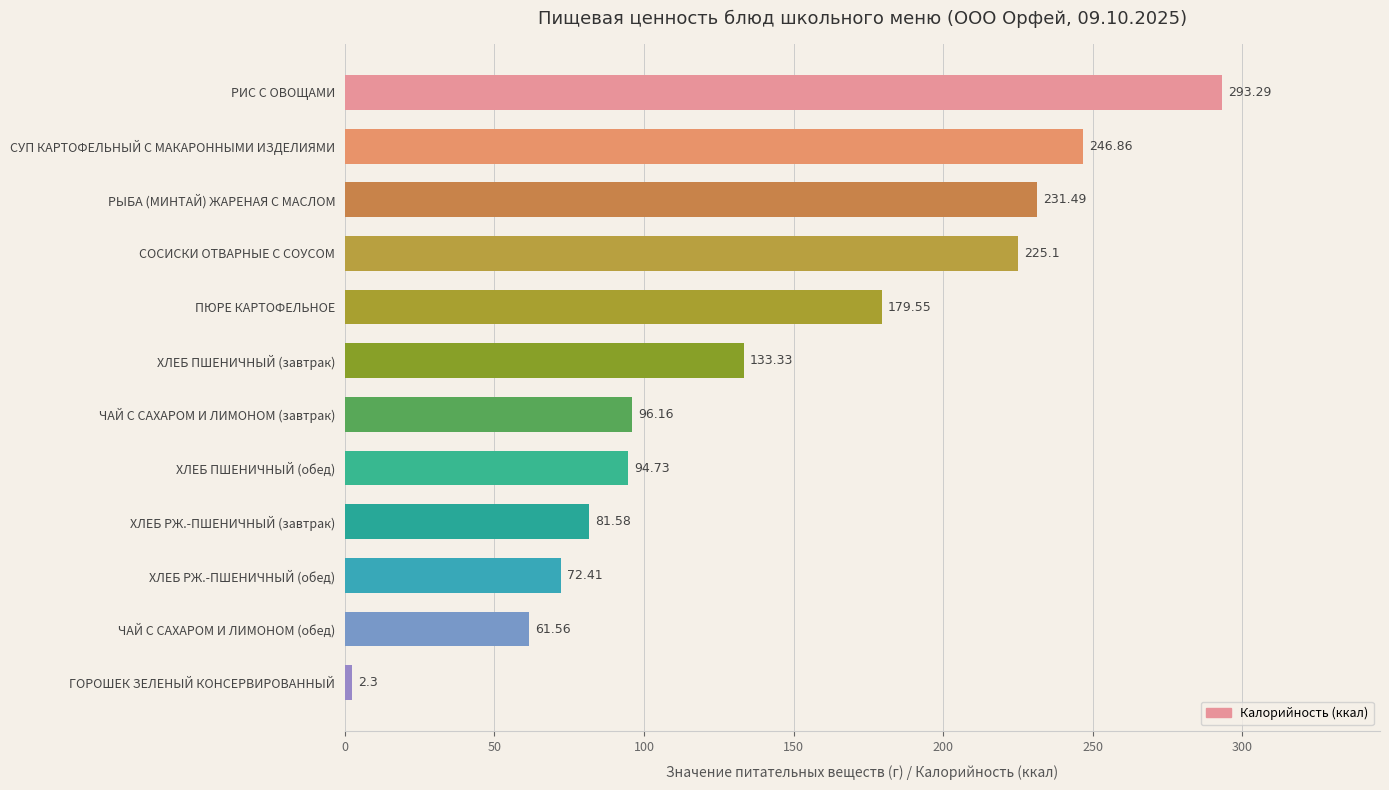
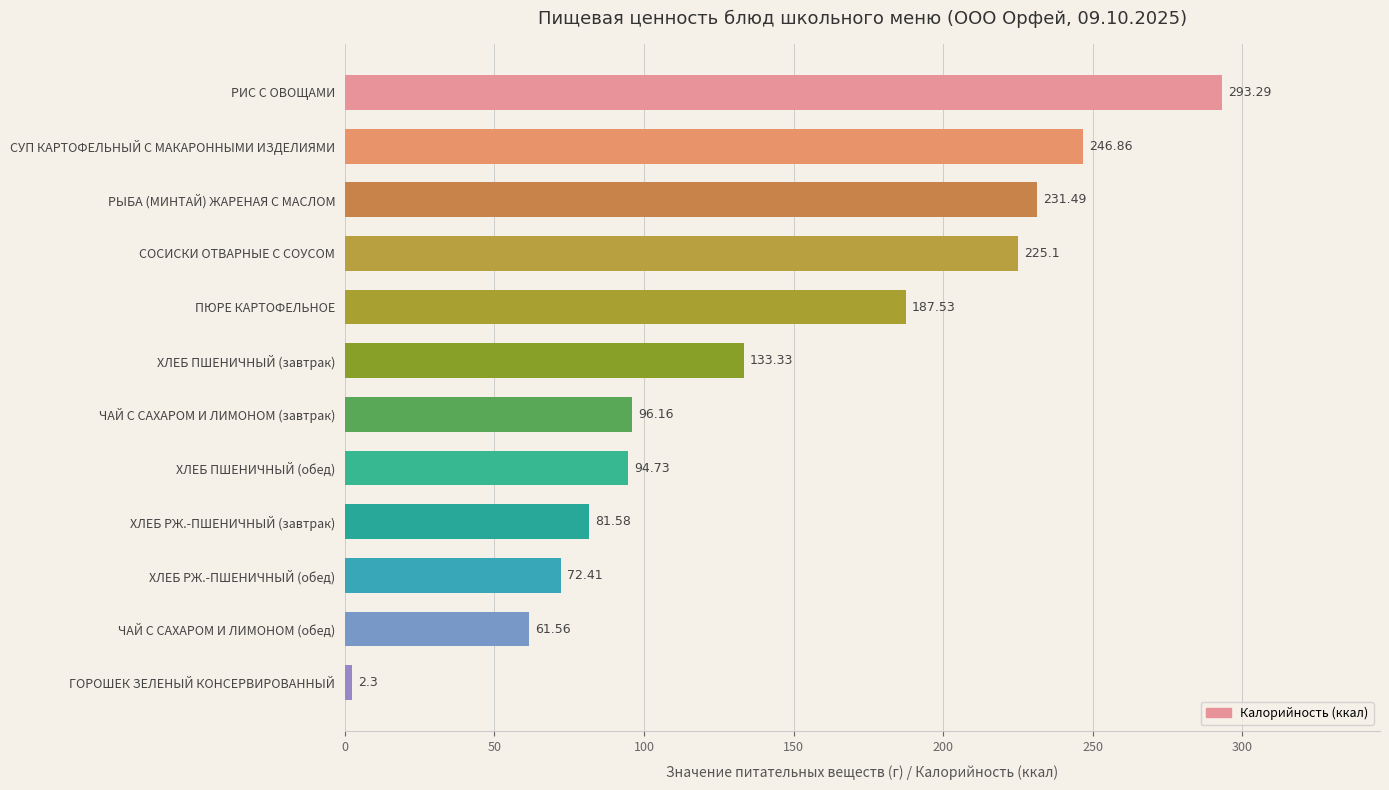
ПЮРЕ КАРТОФЕЛЬНОЕ: 179.55 -> 187.53
